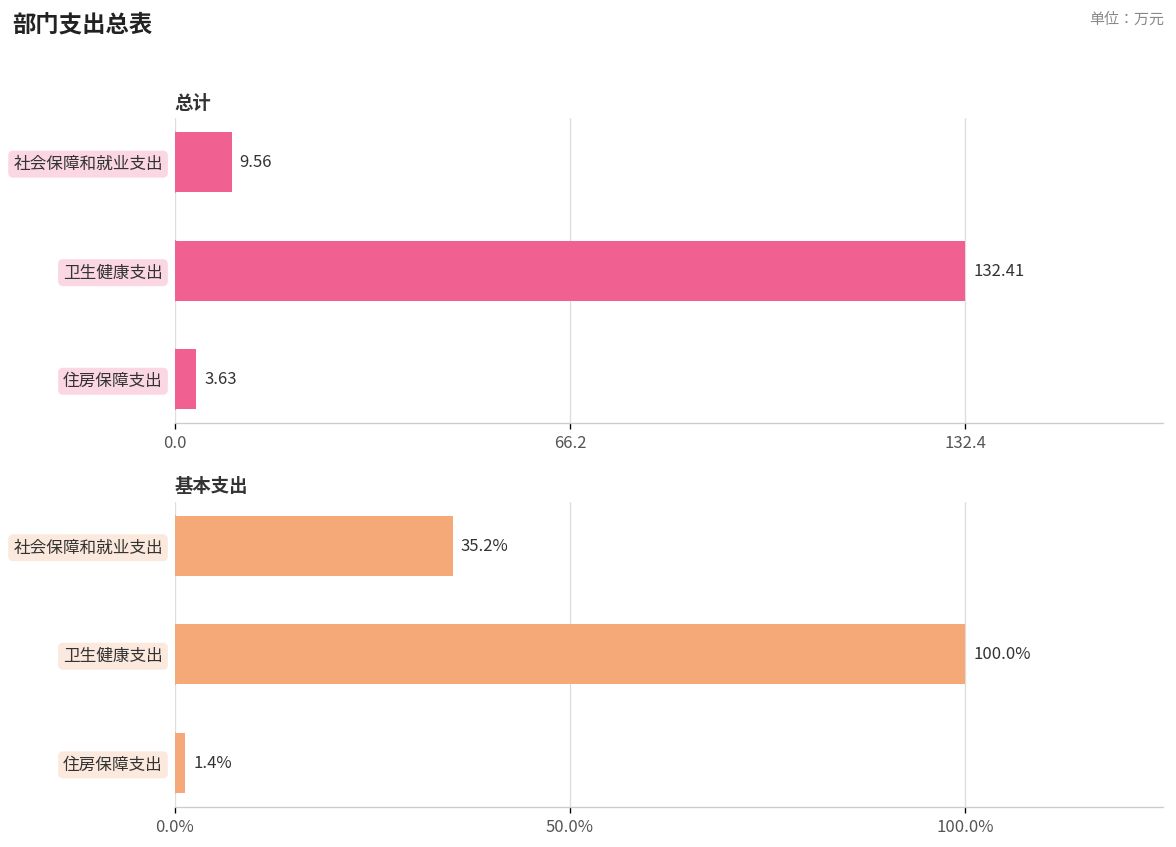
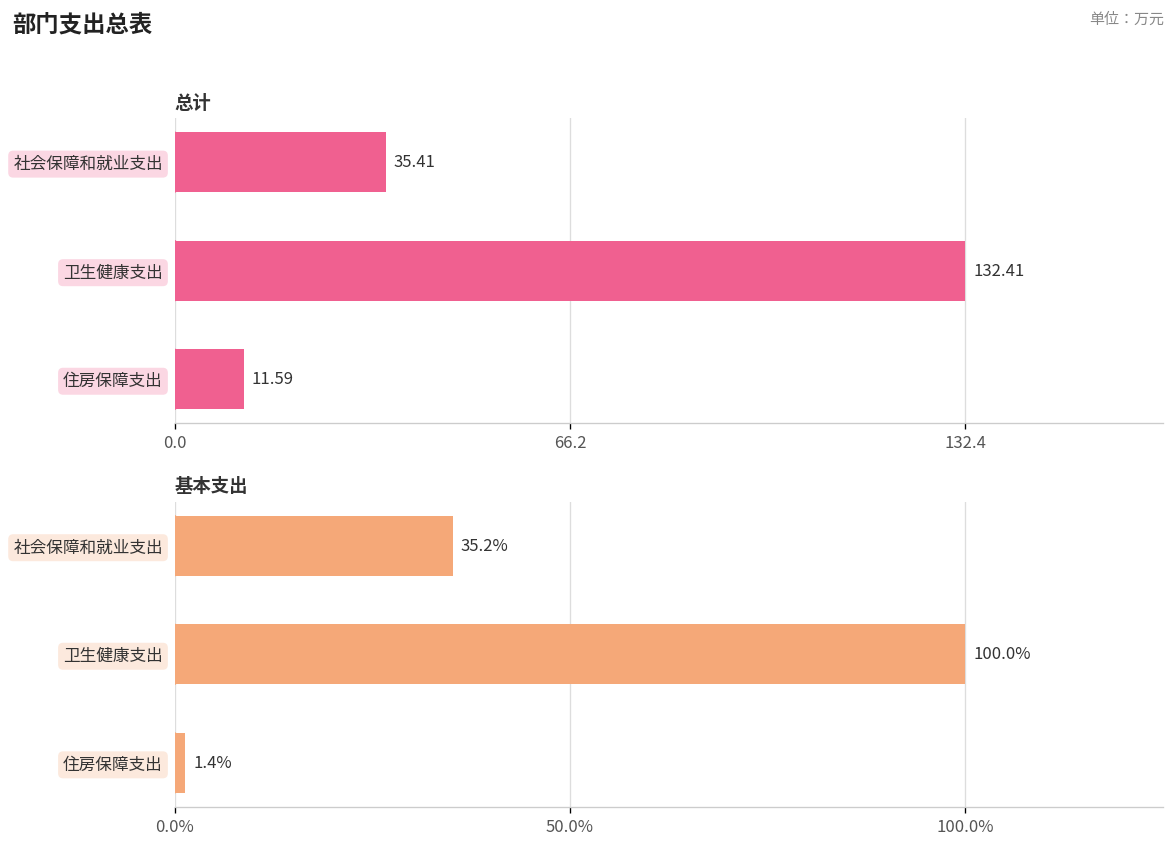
总计, 社会保障和就业支出: 9.56 -> 35.41
总计, 住房保障支出: 3.63 -> 11.59
